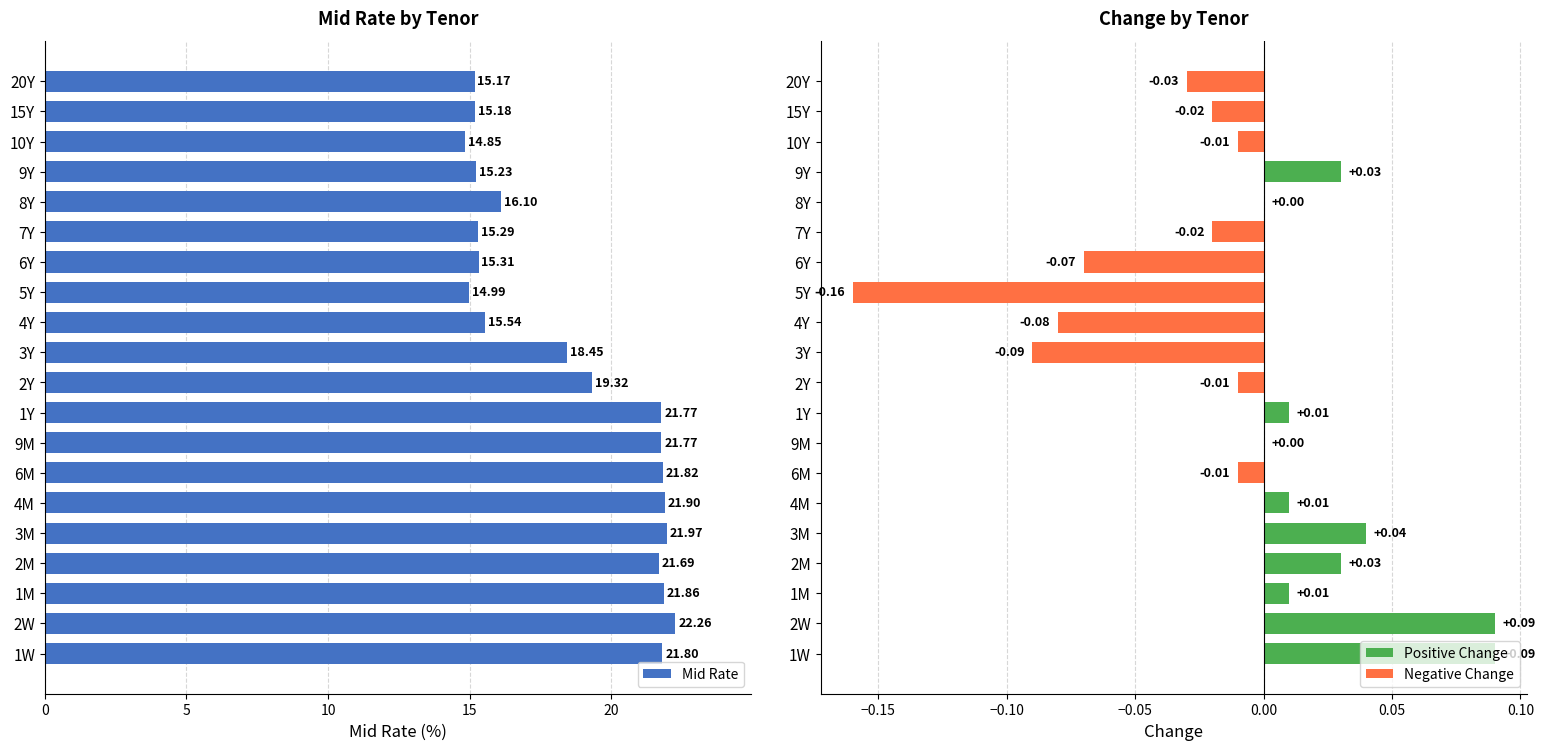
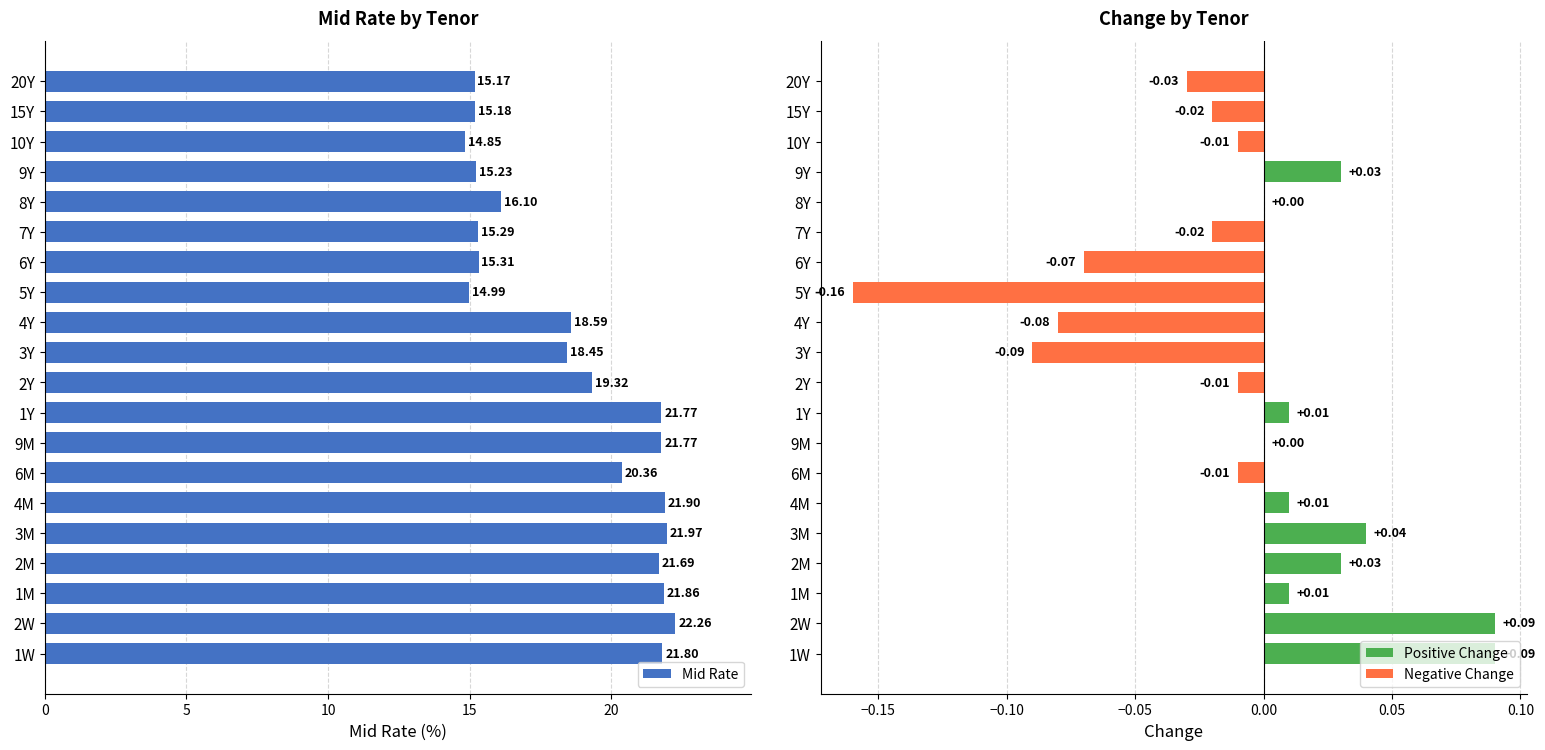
Mid Rate by Tenor, 4Y: 15.54 -> 18.59
Mid Rate by Tenor, 6M: 21.82 -> 20.36
